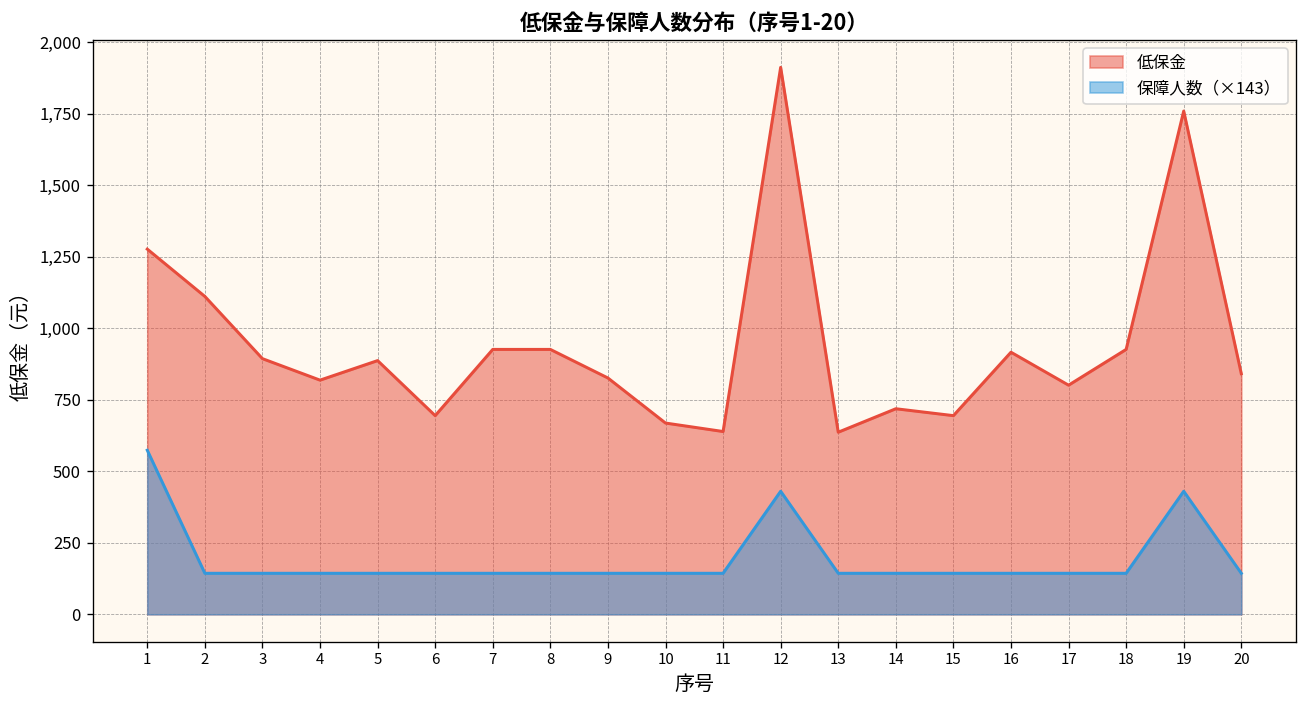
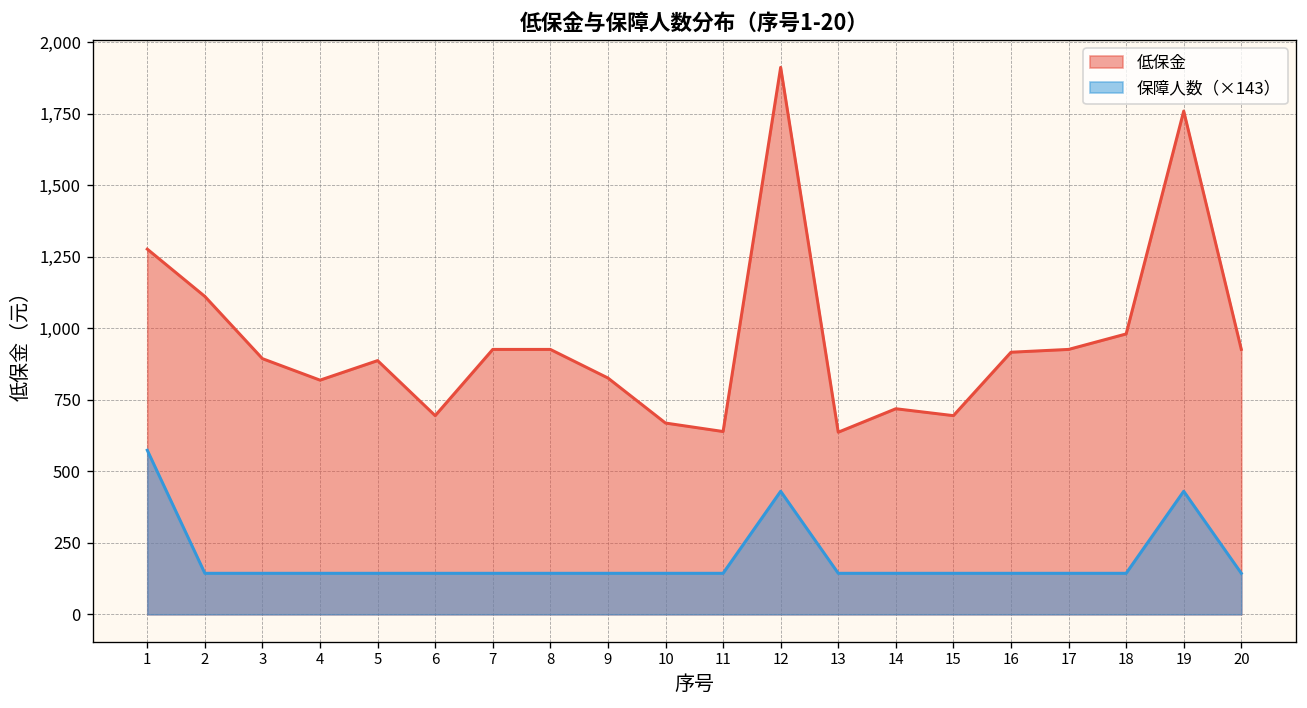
低保金, 17: 800 -> 930
低保金, 18: 930 -> 980
低保金, 20: 840 -> 930
